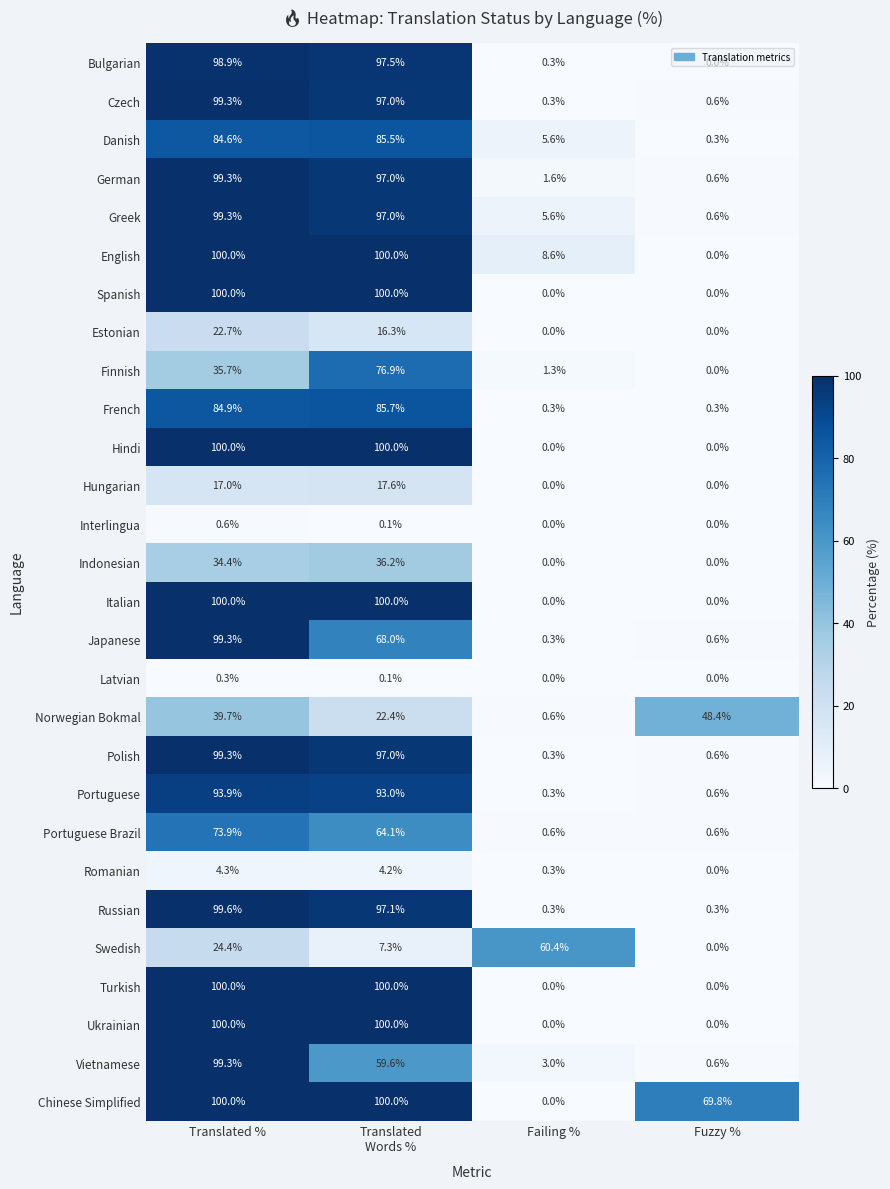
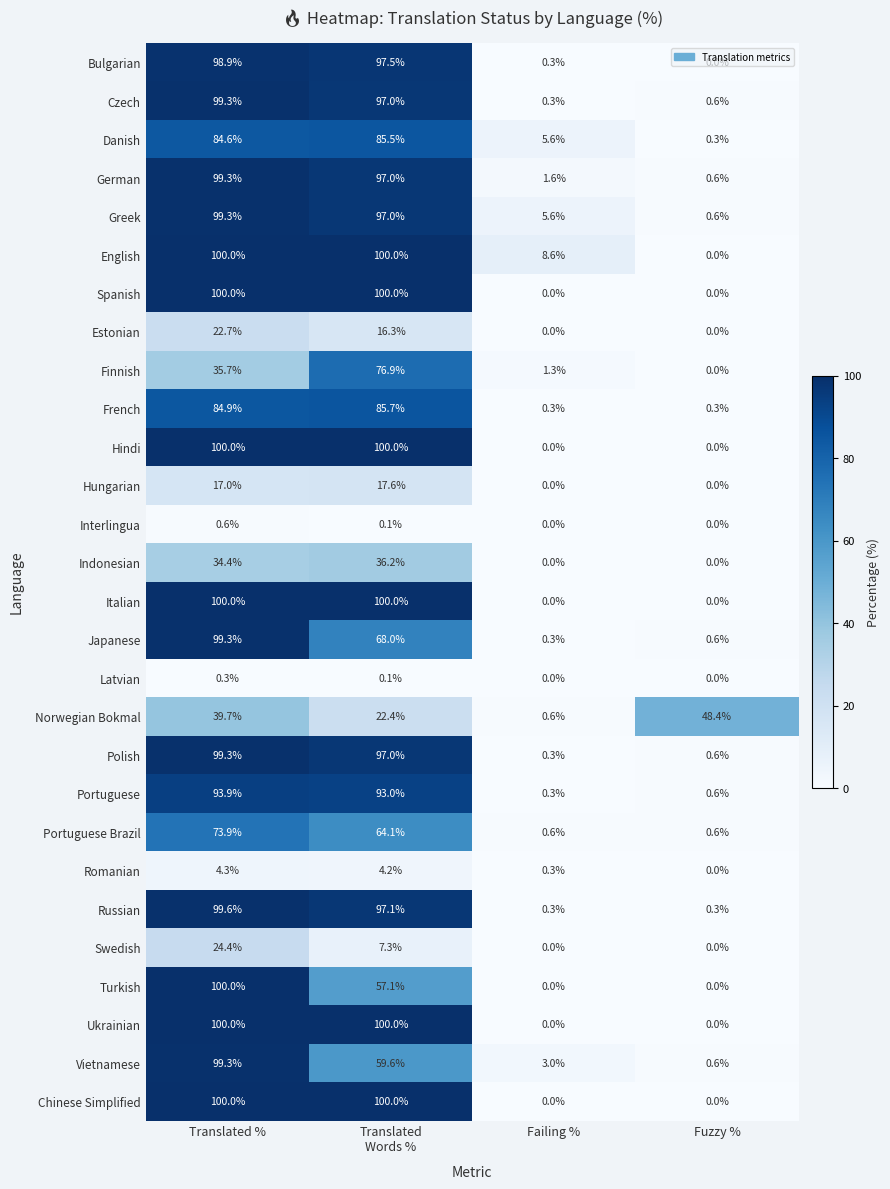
Swedish, Failing %: 60.4% -> 0.0%
Turkish, Translated Words %: 100.0% -> 57.1%
Chinese Simplified, Fuzzy %: 69.8% -> 0.0%
